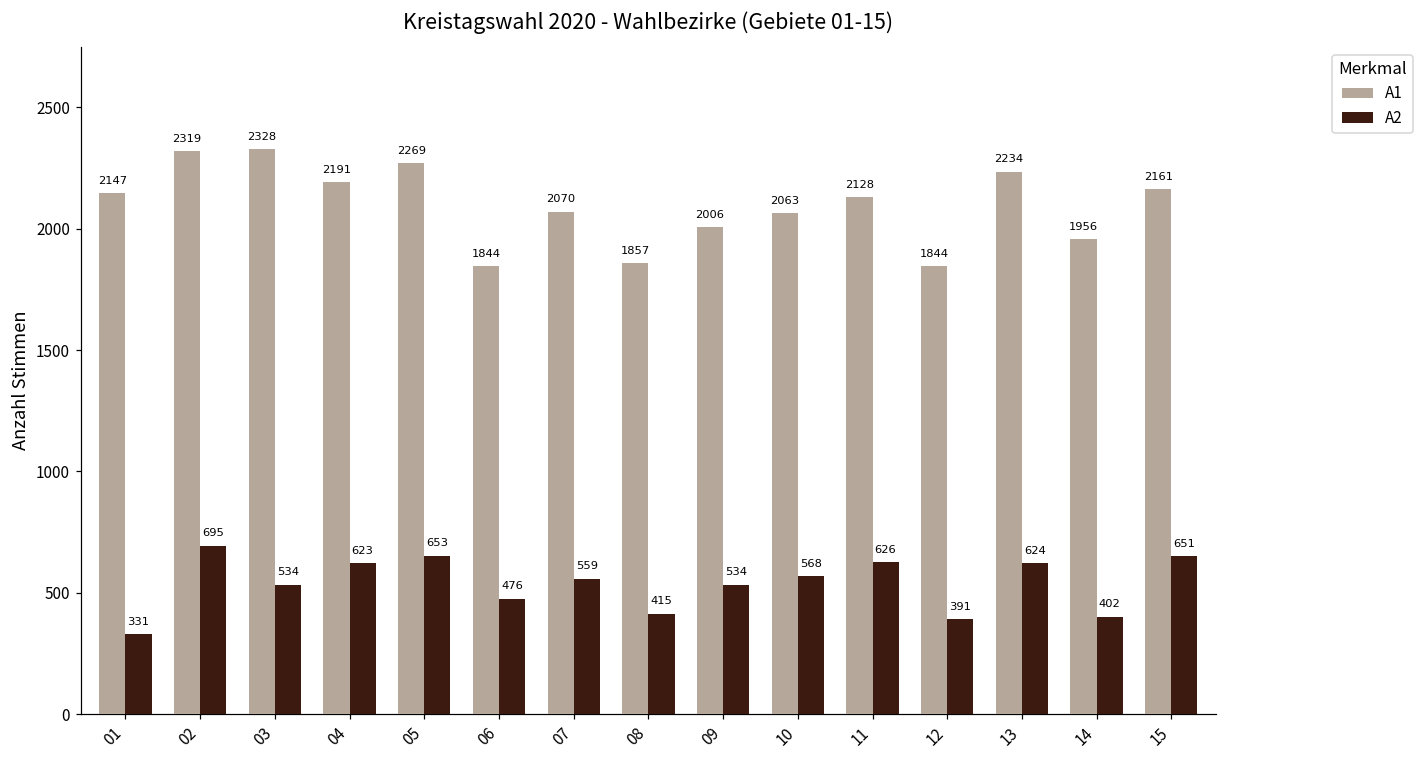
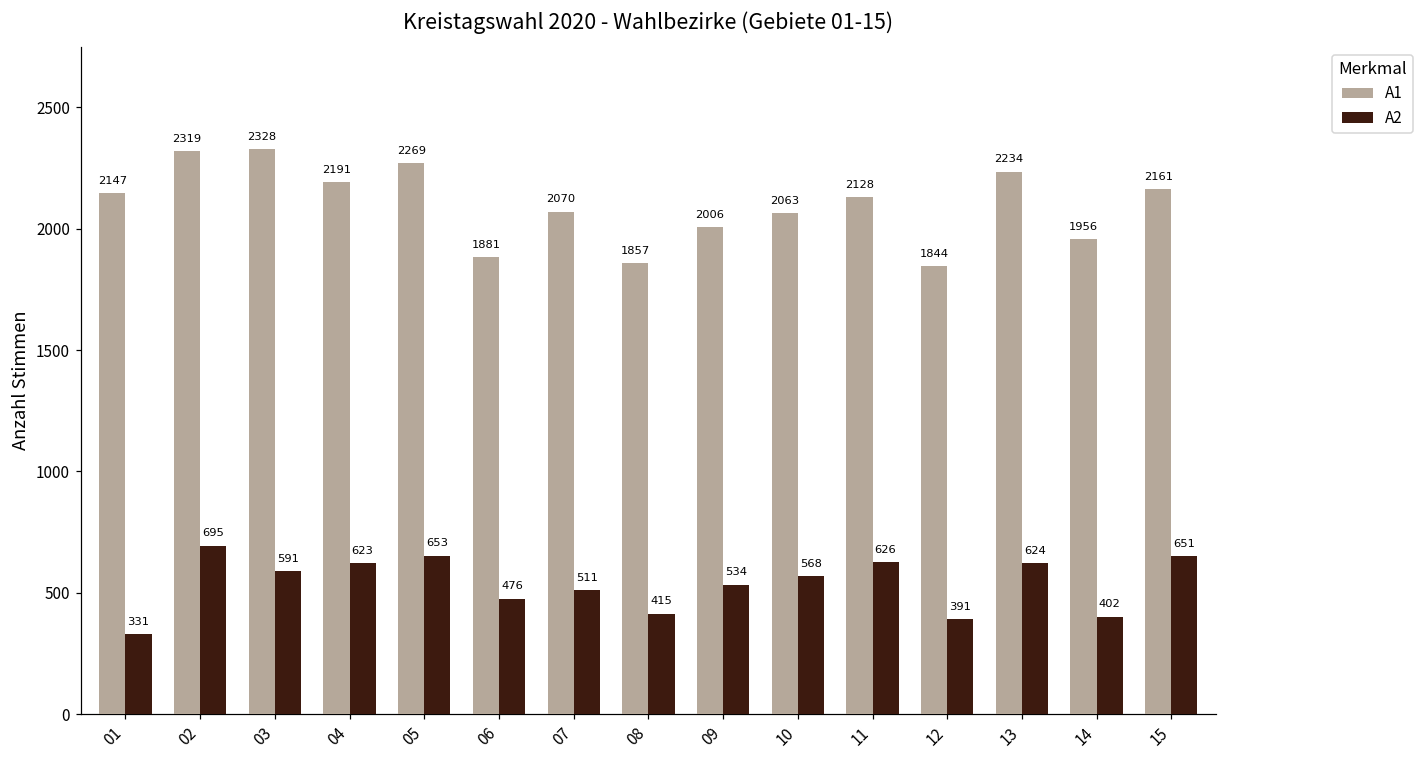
A2, 03: 534 -> 591
A1, 06: 1844 -> 1881
A2, 07: 559 -> 511
